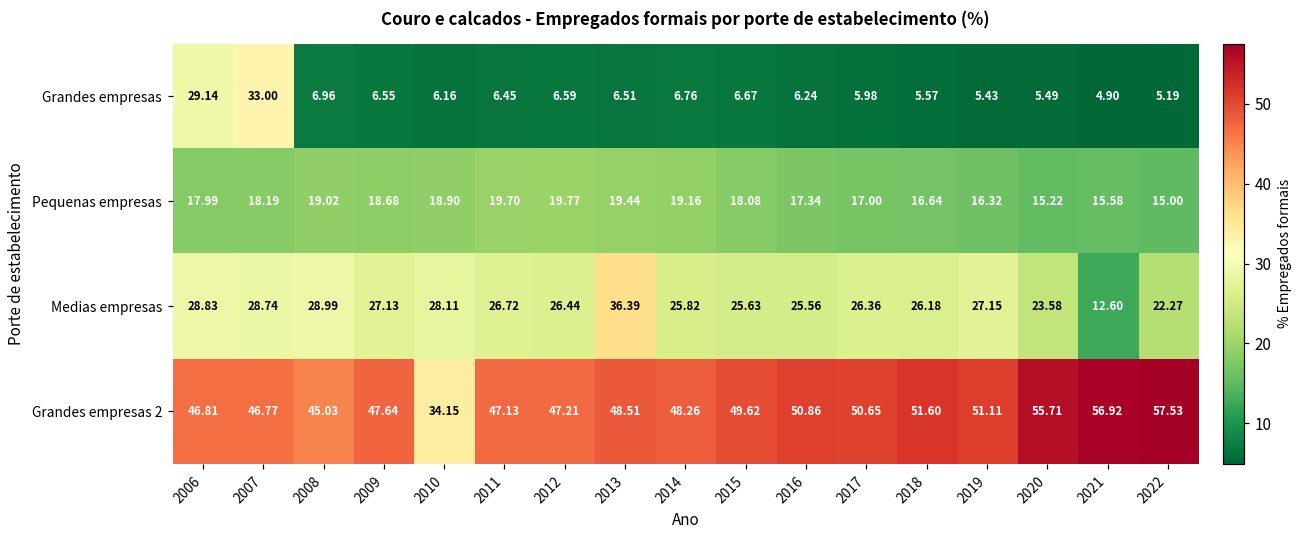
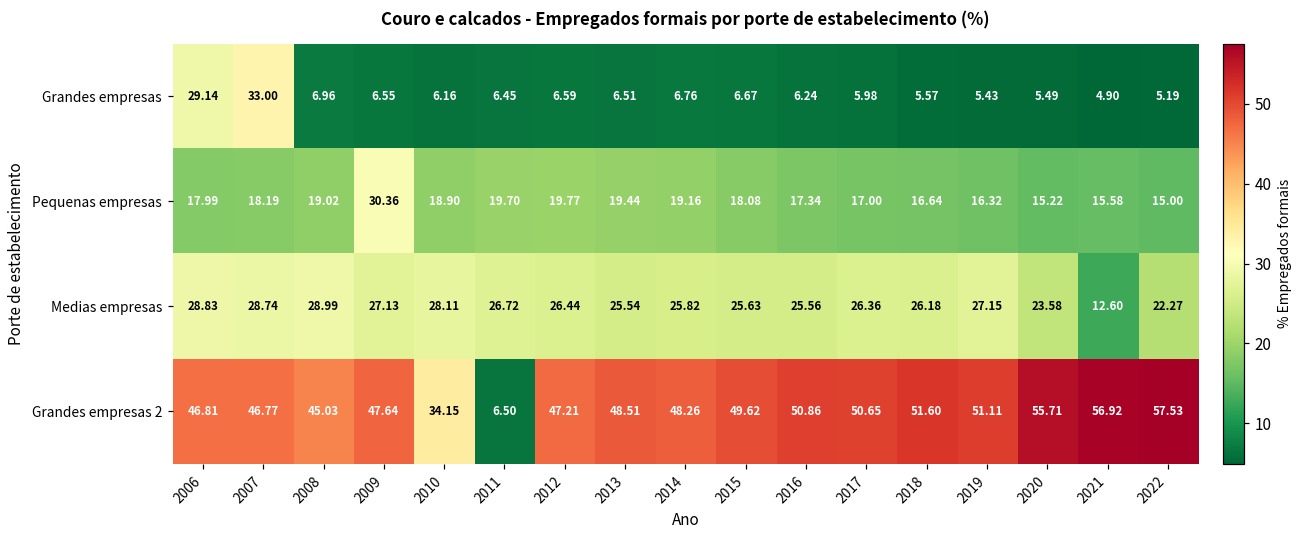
Pequenas empresas, 2009: 18.68 -> 30.36
Medias empresas, 2013: 36.39 -> 25.54
Grandes empresas 2, 2011: 47.13 -> 6.50
